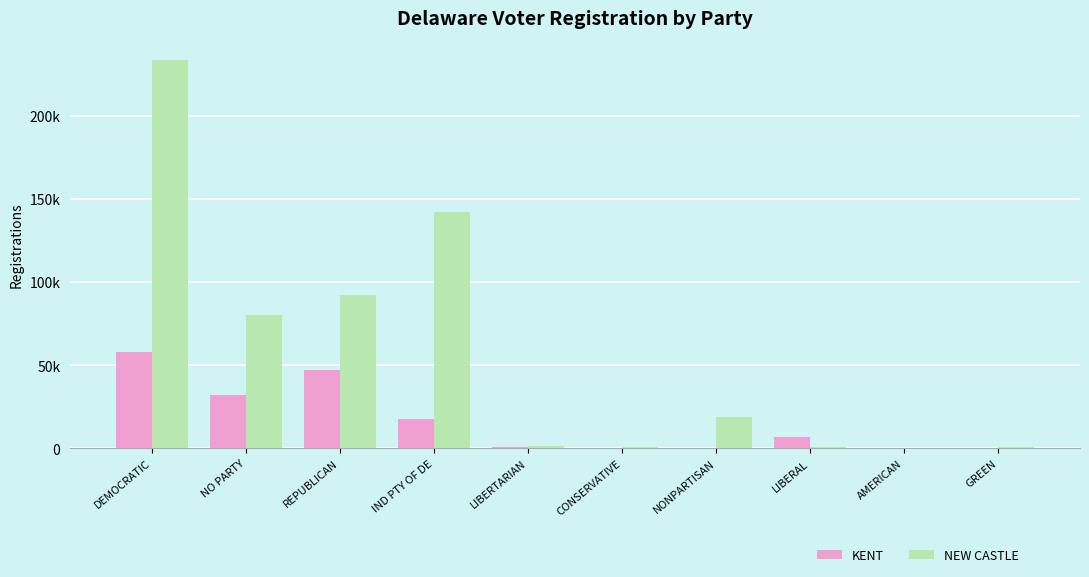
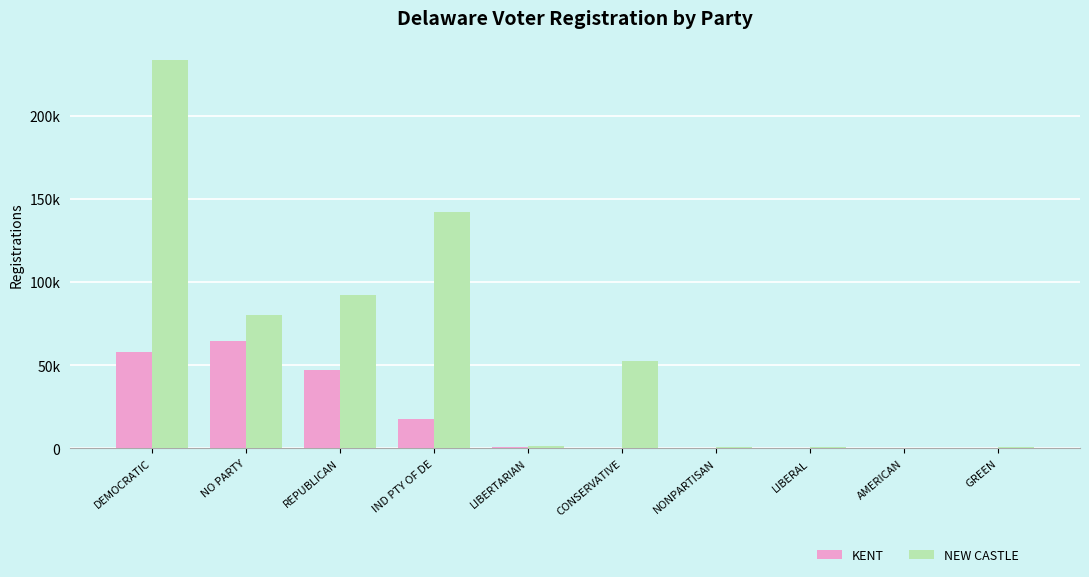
KENT, NO PARTY: 32000 -> 65000
NEW CASTLE, CONSERVATIVE: 0 -> 52000
NEW CASTLE, NONPARTISAN: 18000 -> 1000
KENT, LIBERAL: 7000 -> 0
